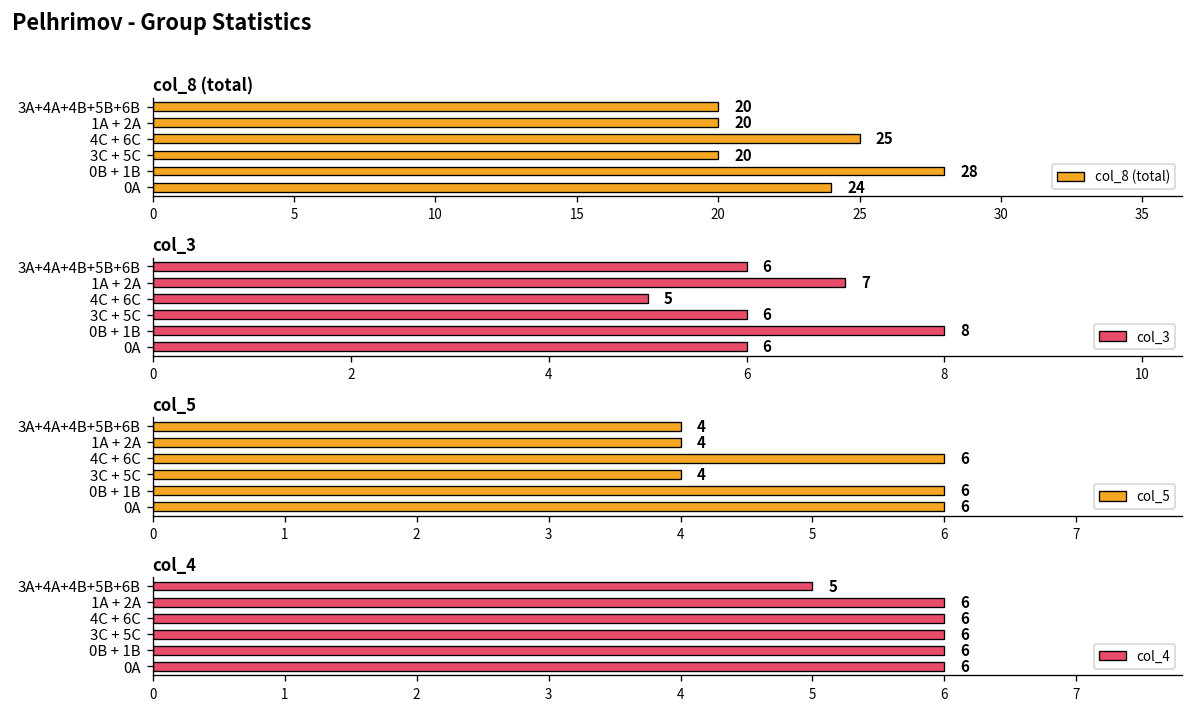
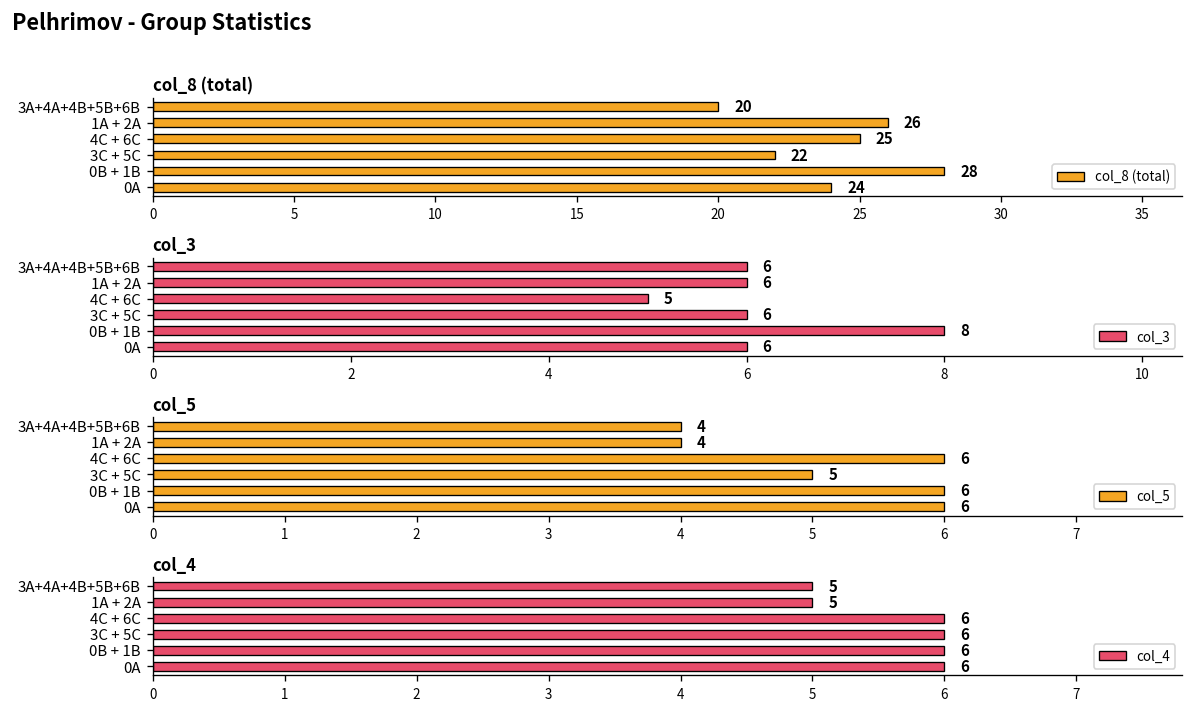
col_8 (total), 1A + 2A: 20 -> 26
col_8 (total), 3C + 5C: 20 -> 22
col_3, 1A + 2A: 7 -> 6
col_5, 3C + 5C: 4 -> 5
col_4, 1A + 2A: 6 -> 5
